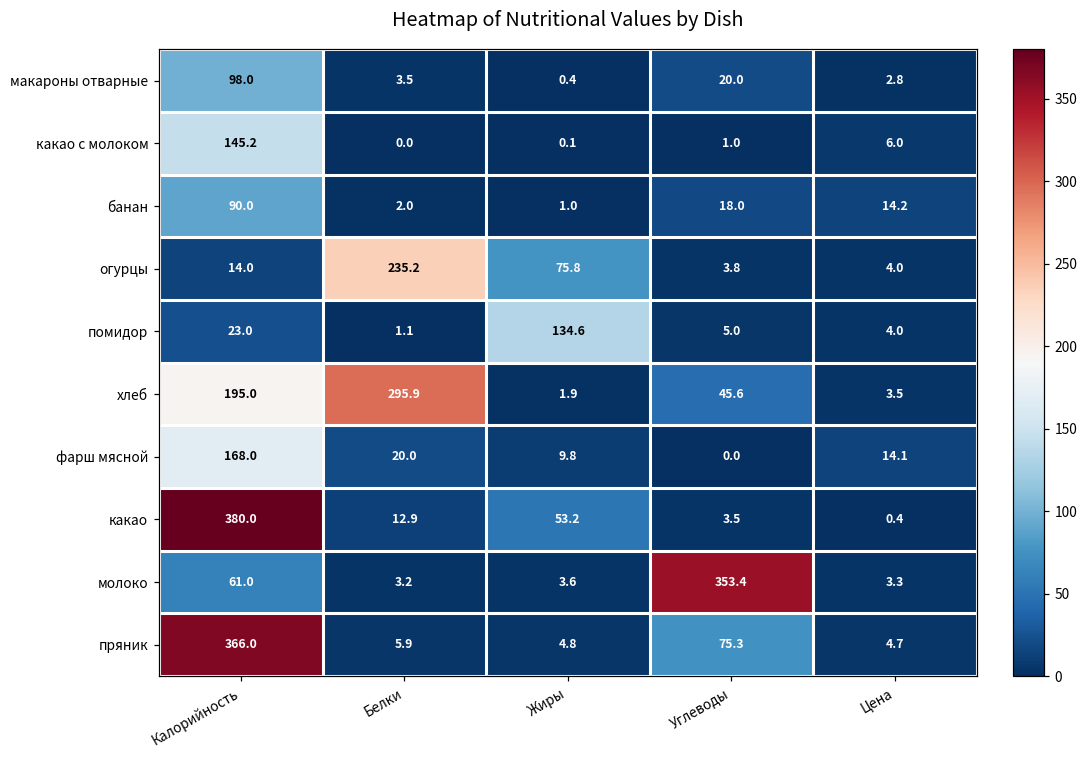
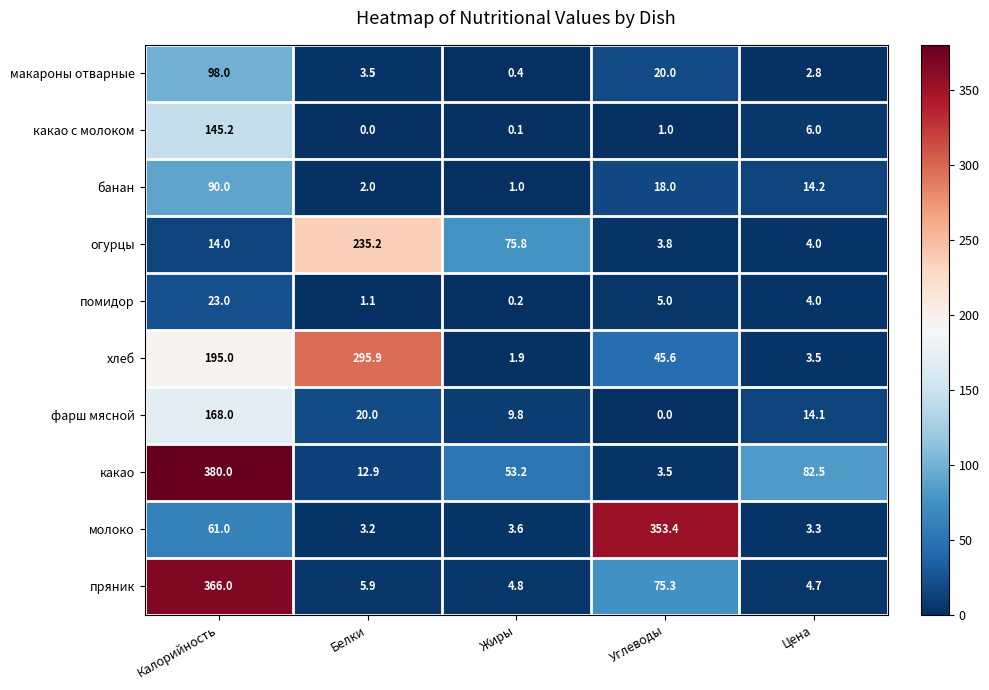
помидор, Жиры: 134.6 -> 0.2
какао, Цена: 0.4 -> 82.5
